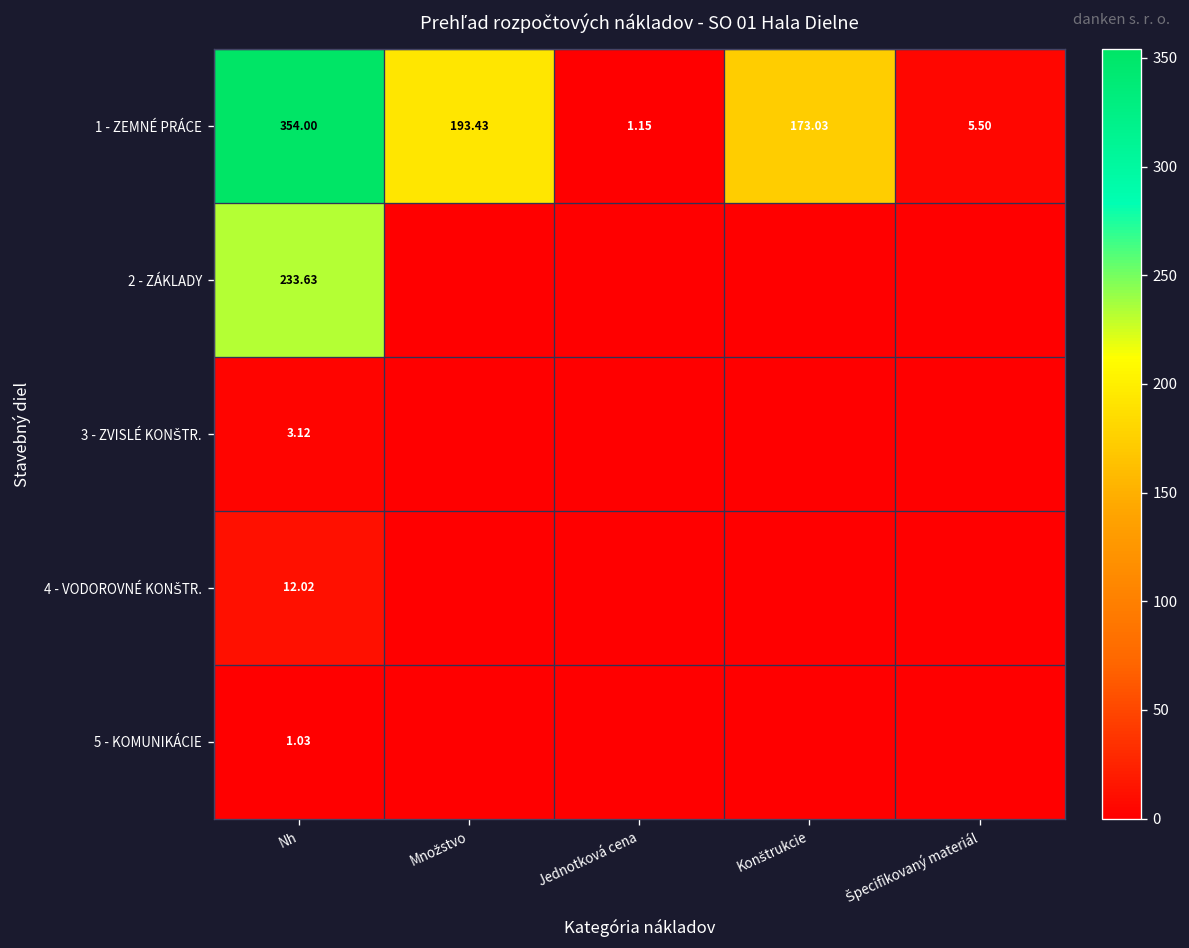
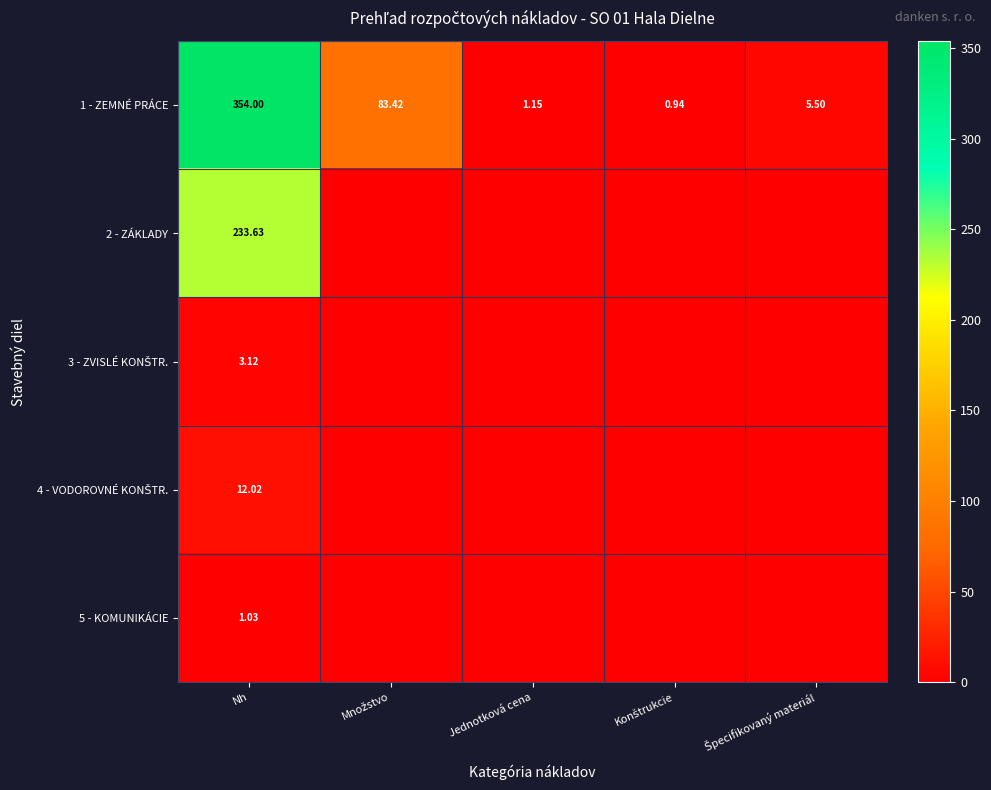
1 - ZEMNÉ PRÁCE, Množstvo: 193.43 -> 83.42
1 - ZEMNÉ PRÁCE, Konštrukcie: 173.03 -> 0.94
